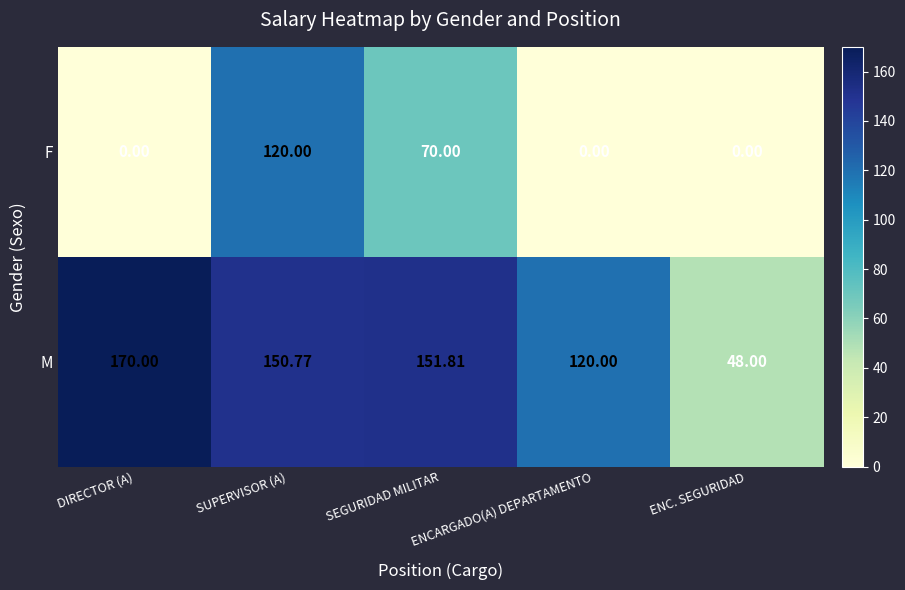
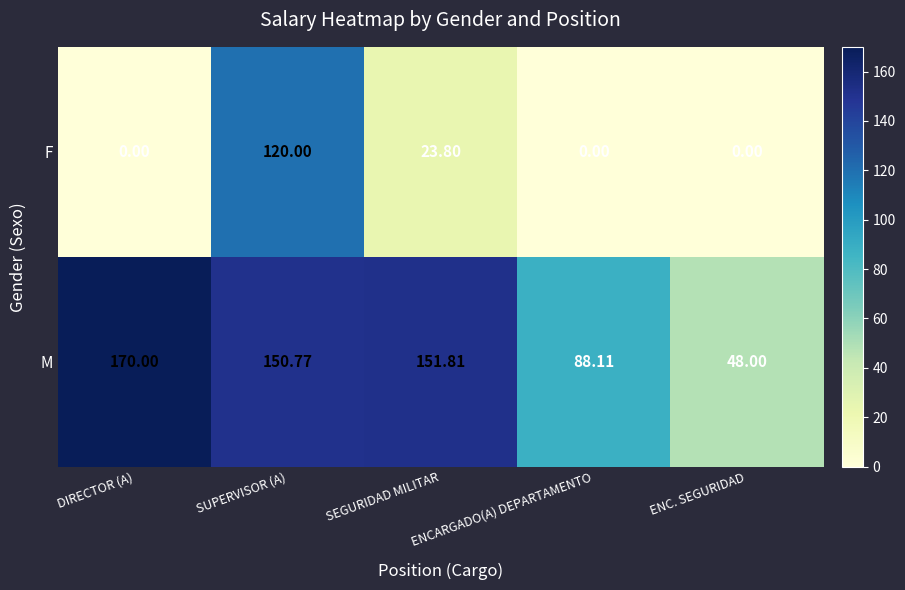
F, SEGURIDAD MILITAR: 70.00 -> 23.80
M, ENCARGADO(A) DEPARTAMENTO: 120.00 -> 88.11
